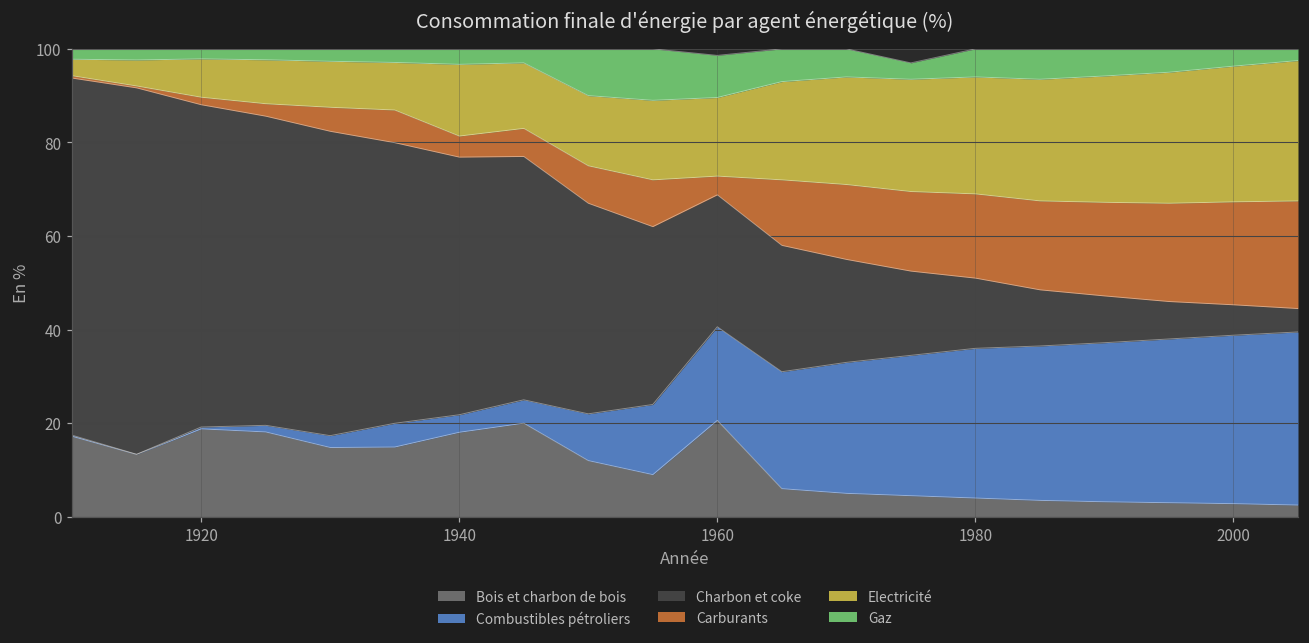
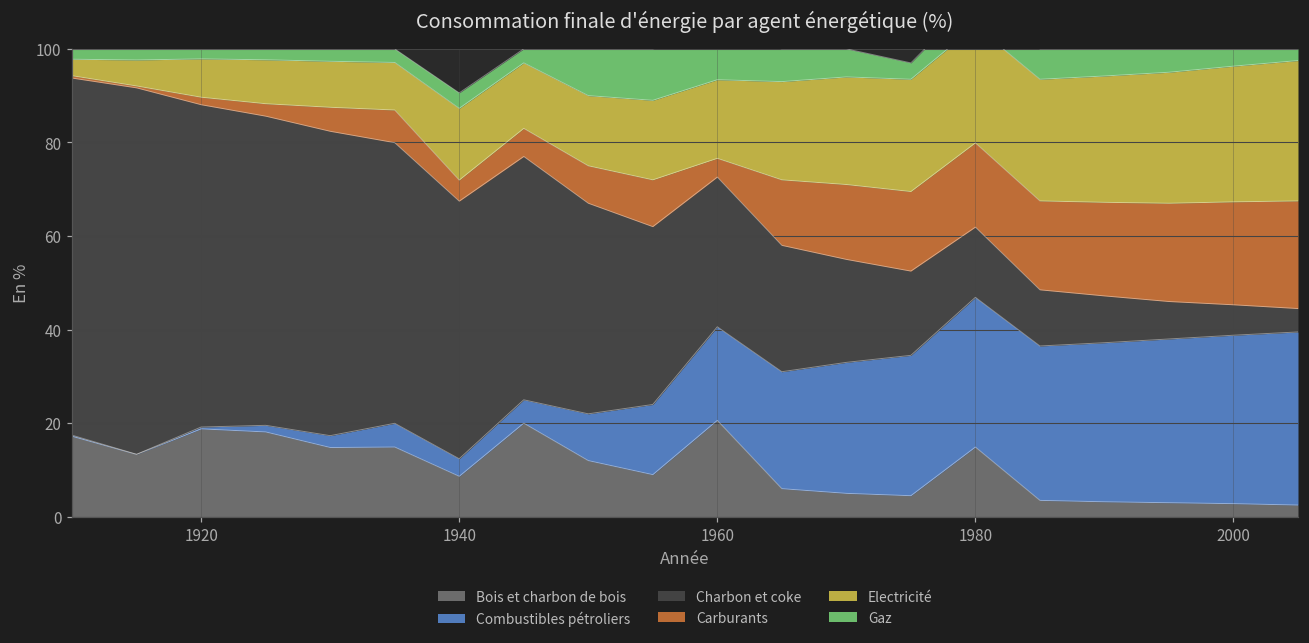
Bois et charbon de bois, 1940: 18 -> 9
Charbon et coke, 1960: 28 -> 32
Bois et charbon de bois, 1980: 4 -> 15
